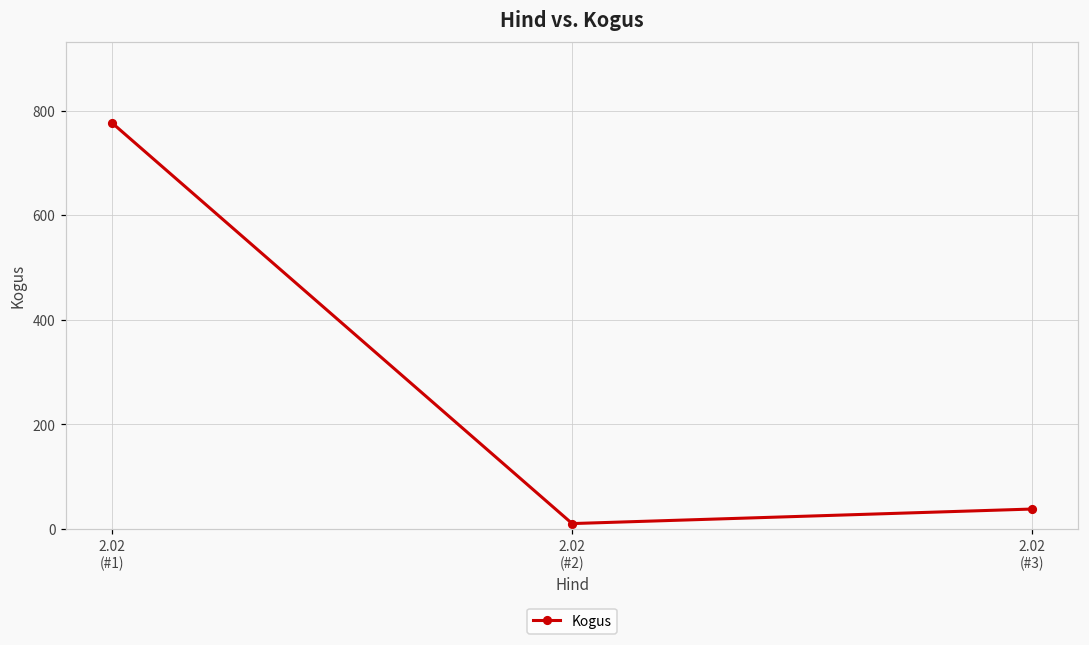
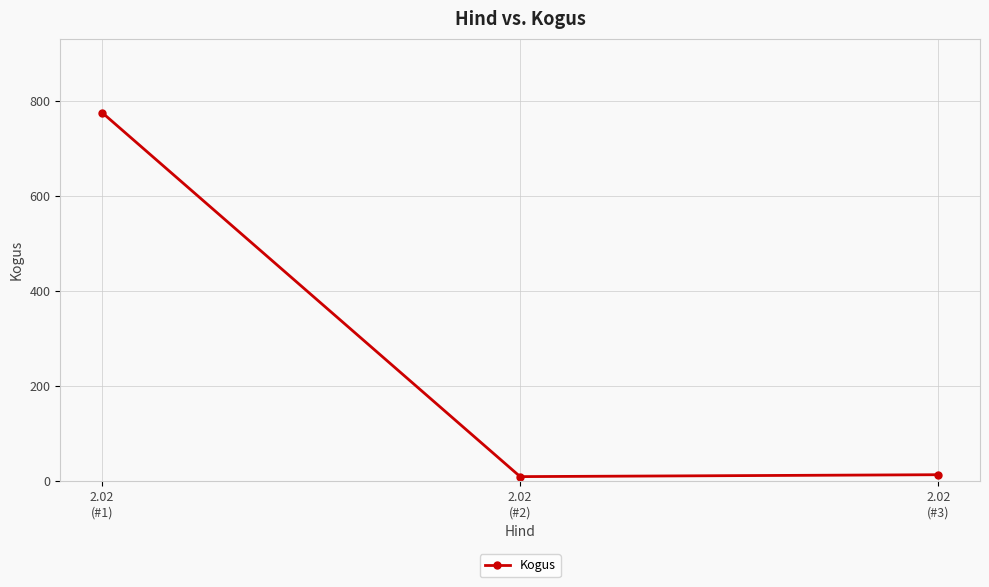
2.02 (#3): 40 -> 10
